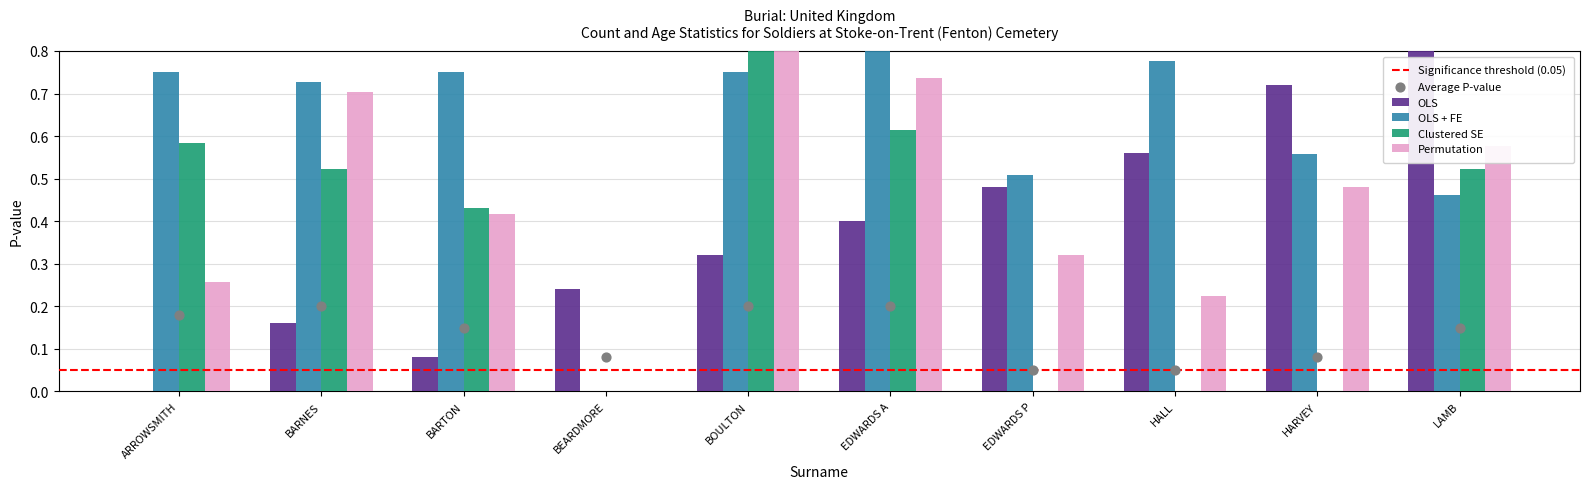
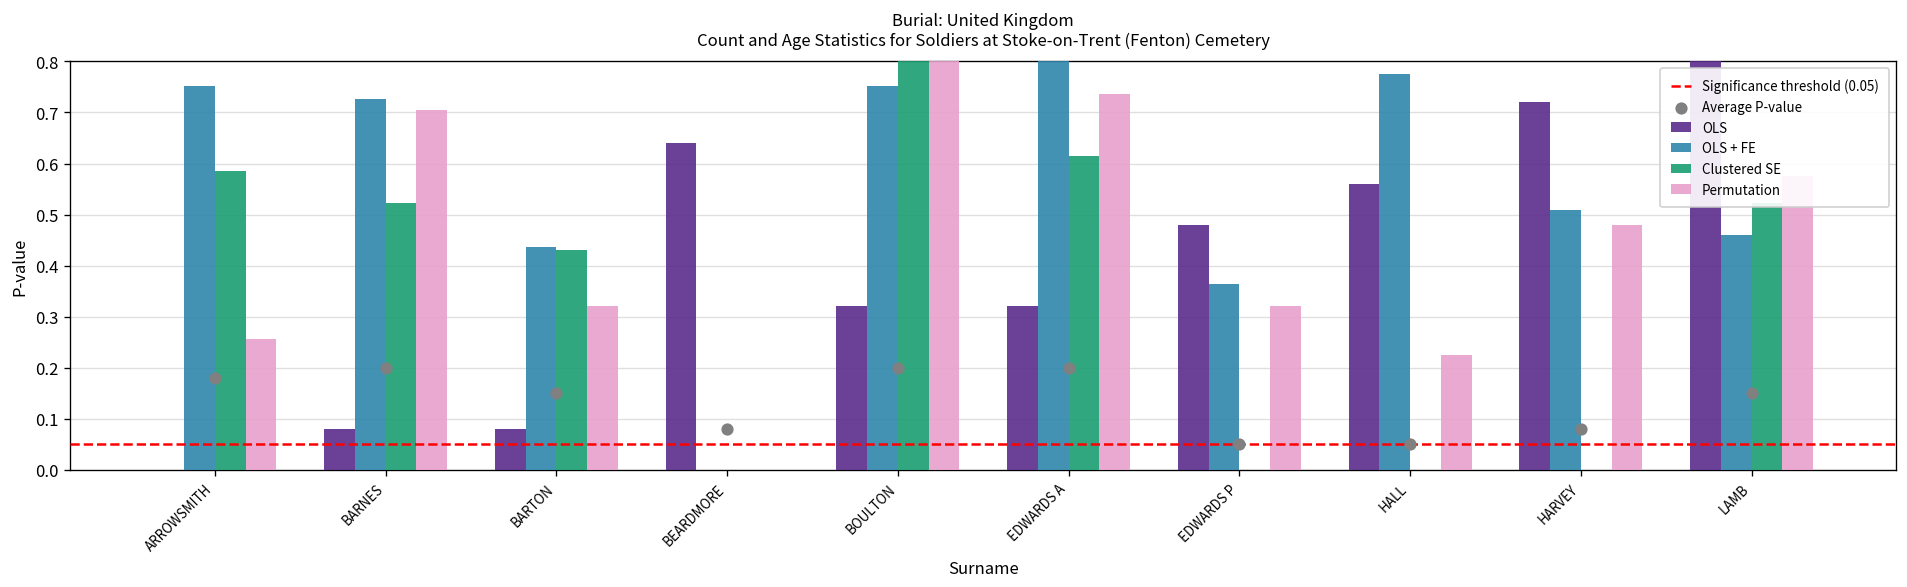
OLS, BARNES: 0.16 -> 0.08
OLS + FE, BARTON: 0.75 -> 0.44
Permutation, BARTON: 0.42 -> 0.32
OLS, BEARDMORE: 0.24 -> 0.64
OLS, EDWARDS A: 0.40 -> 0.32
OLS + FE, EDWARDS P: 0.51 -> 0.36
OLS + FE, HARVEY: 0.56 -> 0.51
